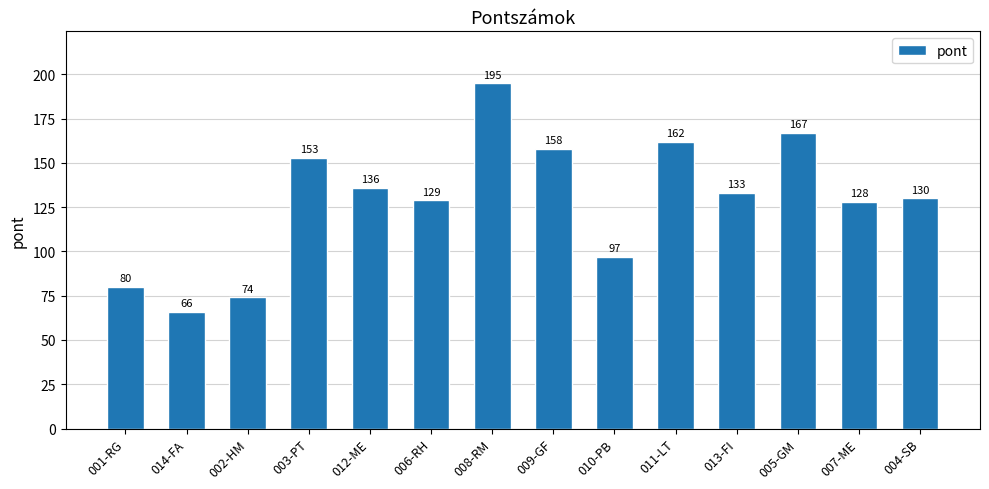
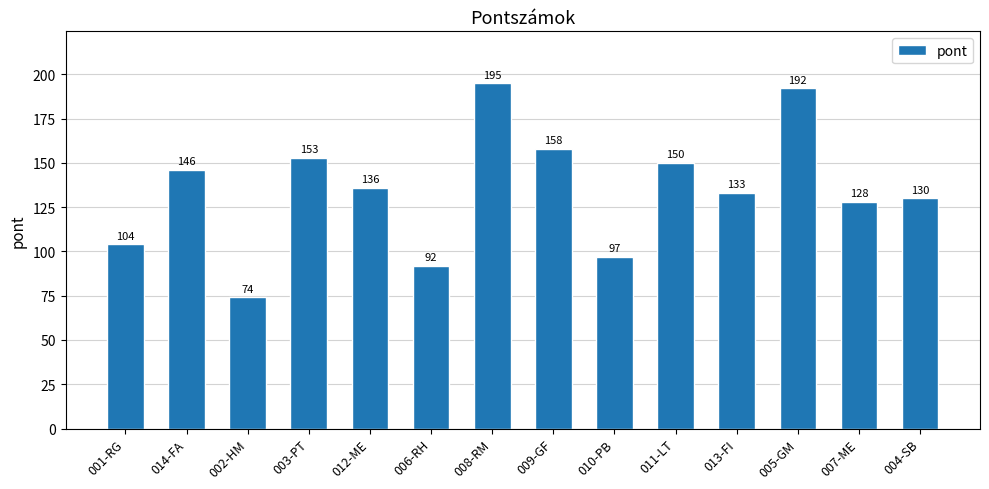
001-RG: 80 -> 104
014-FA: 66 -> 146
006-RH: 129 -> 92
011-LT: 162 -> 150
005-GM: 167 -> 192
